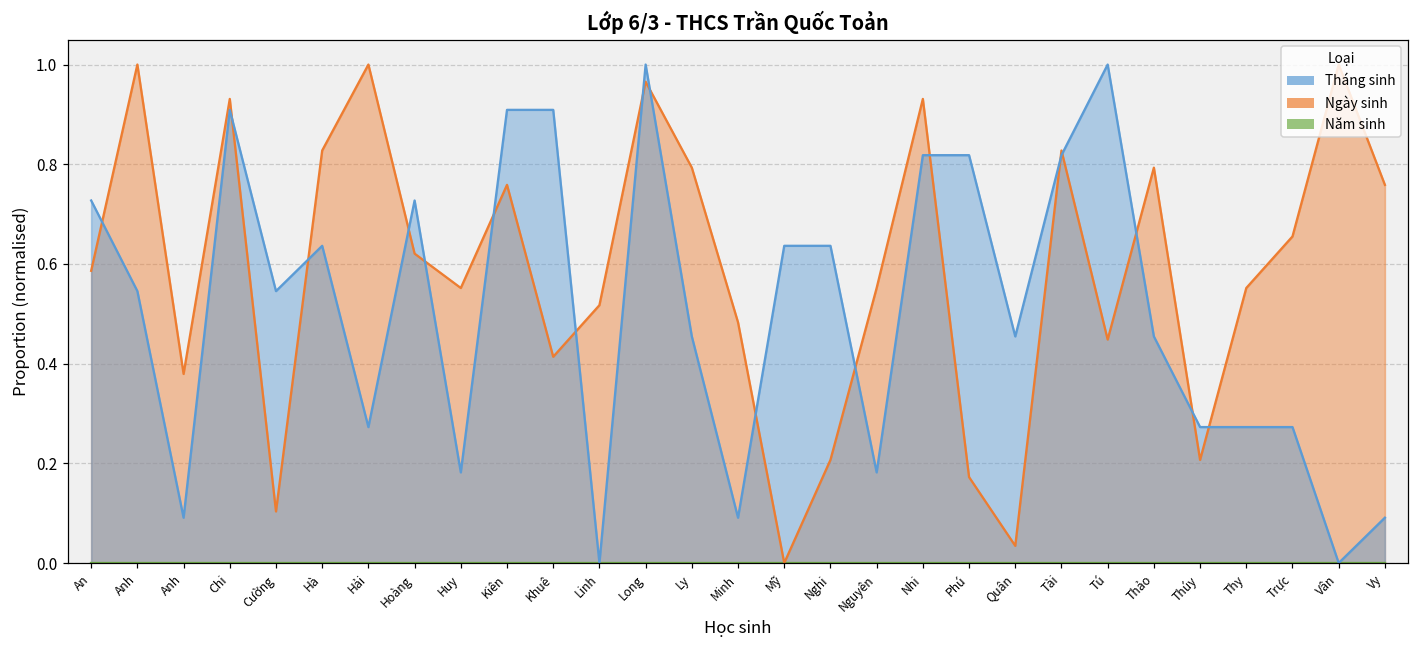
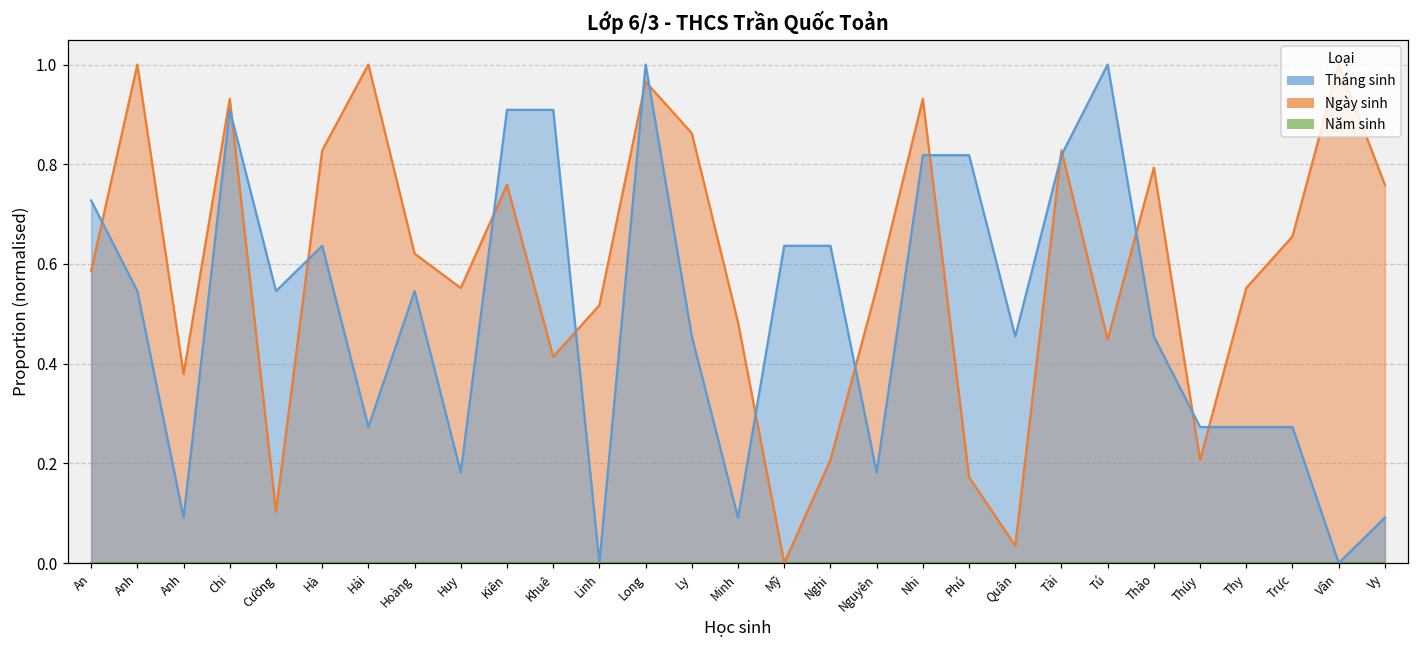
Tháng sinh, Hoàng: 0.73 -> 0.55
Ngày sinh, Ly: 0.79 -> 0.86
